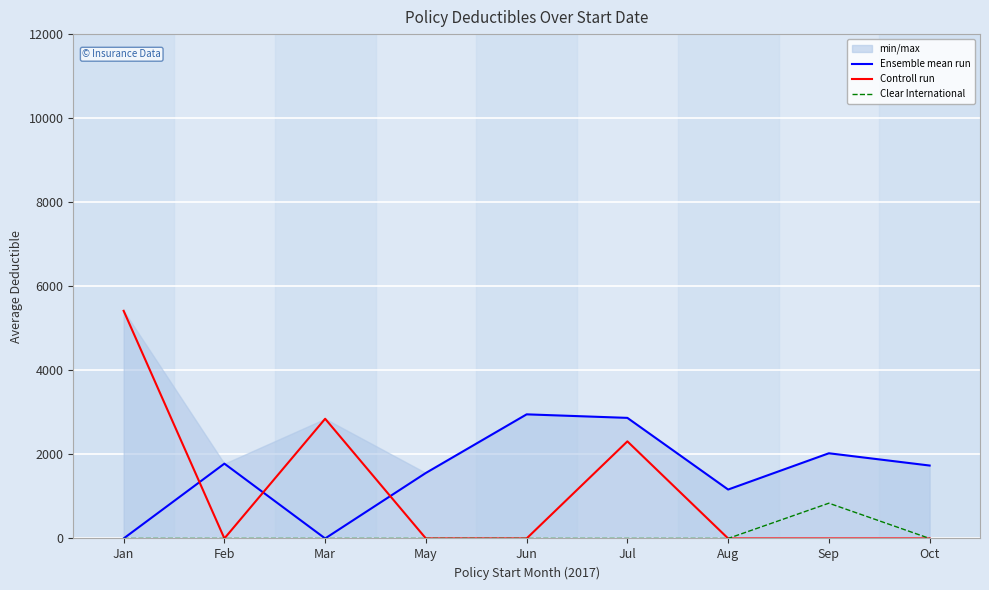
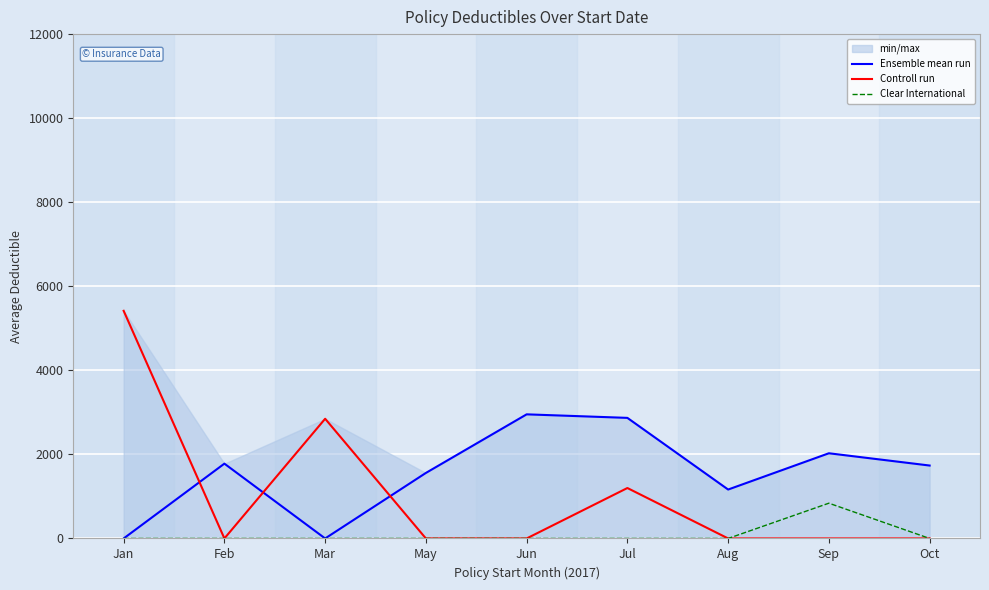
Controll run, Jul: 2300 -> 1200
